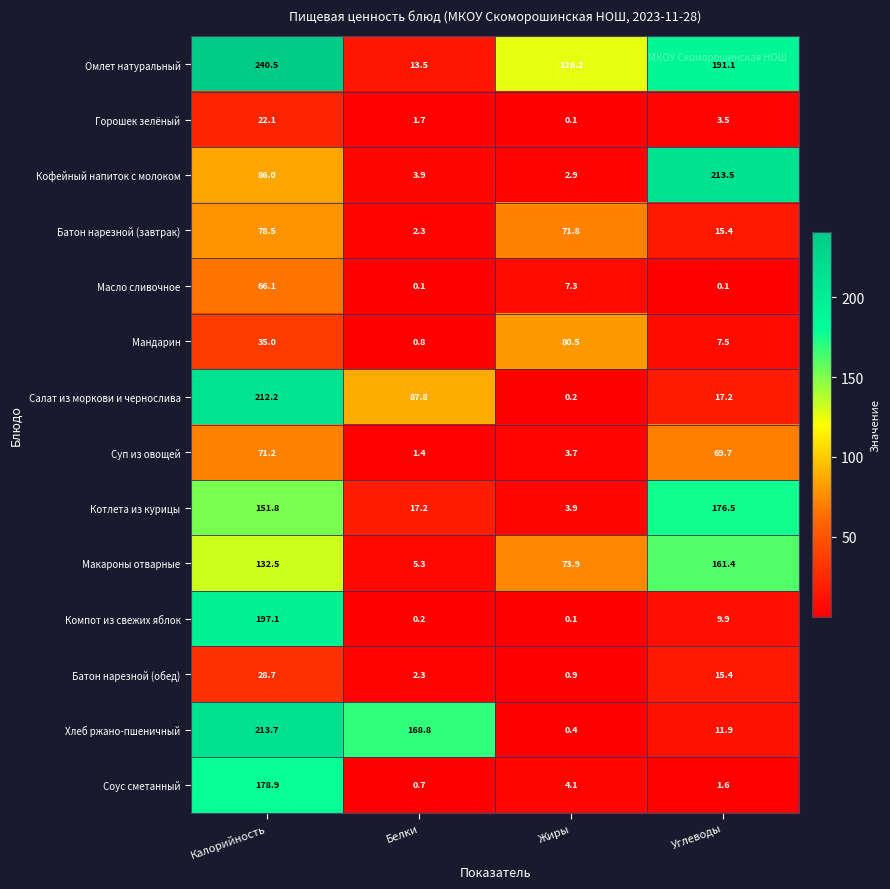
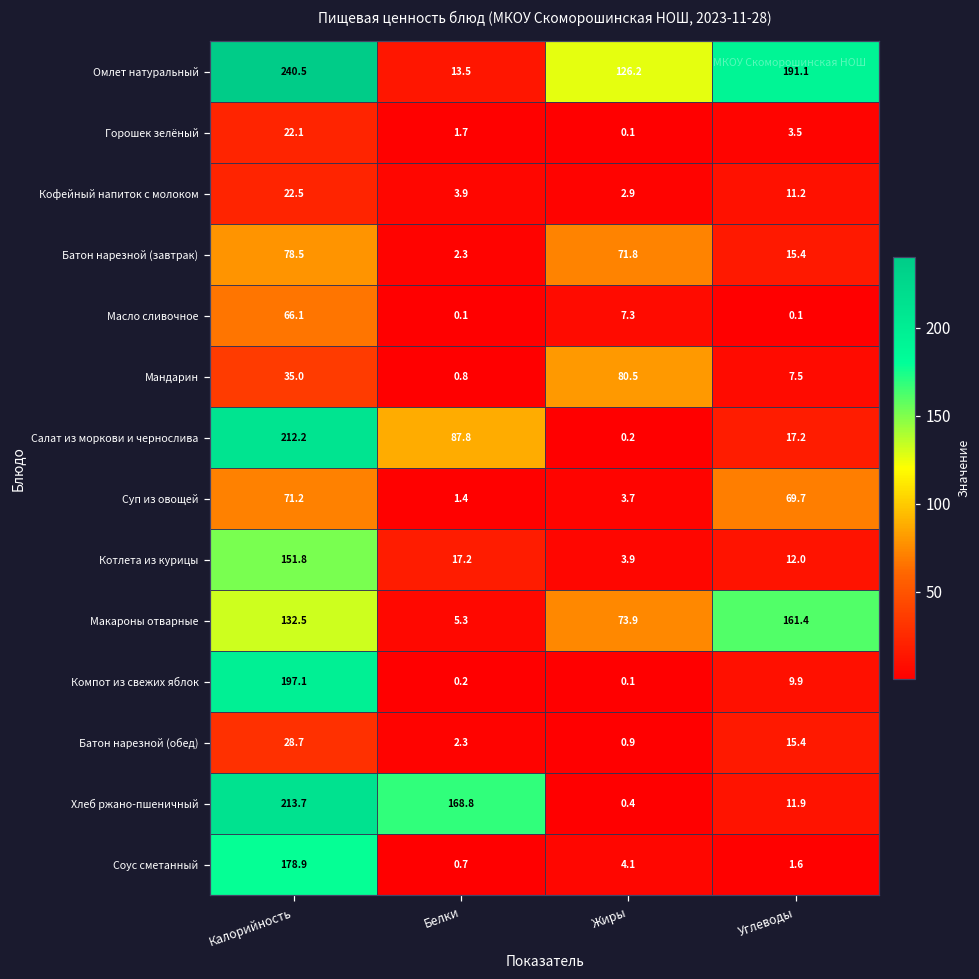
Кофейный напиток с молоком, Калорийность: 86.0 -> 22.5
Кофейный напиток с молоком, Углеводы: 213.5 -> 11.2
Котлета из курицы, Углеводы: 176.5 -> 12.0
